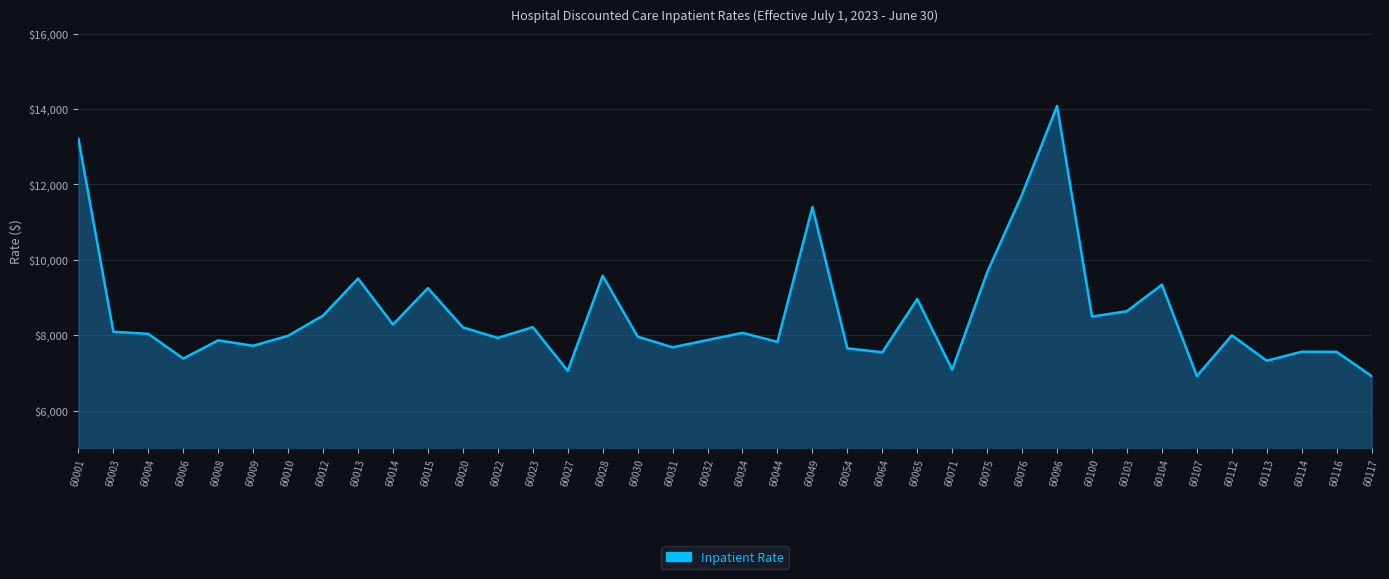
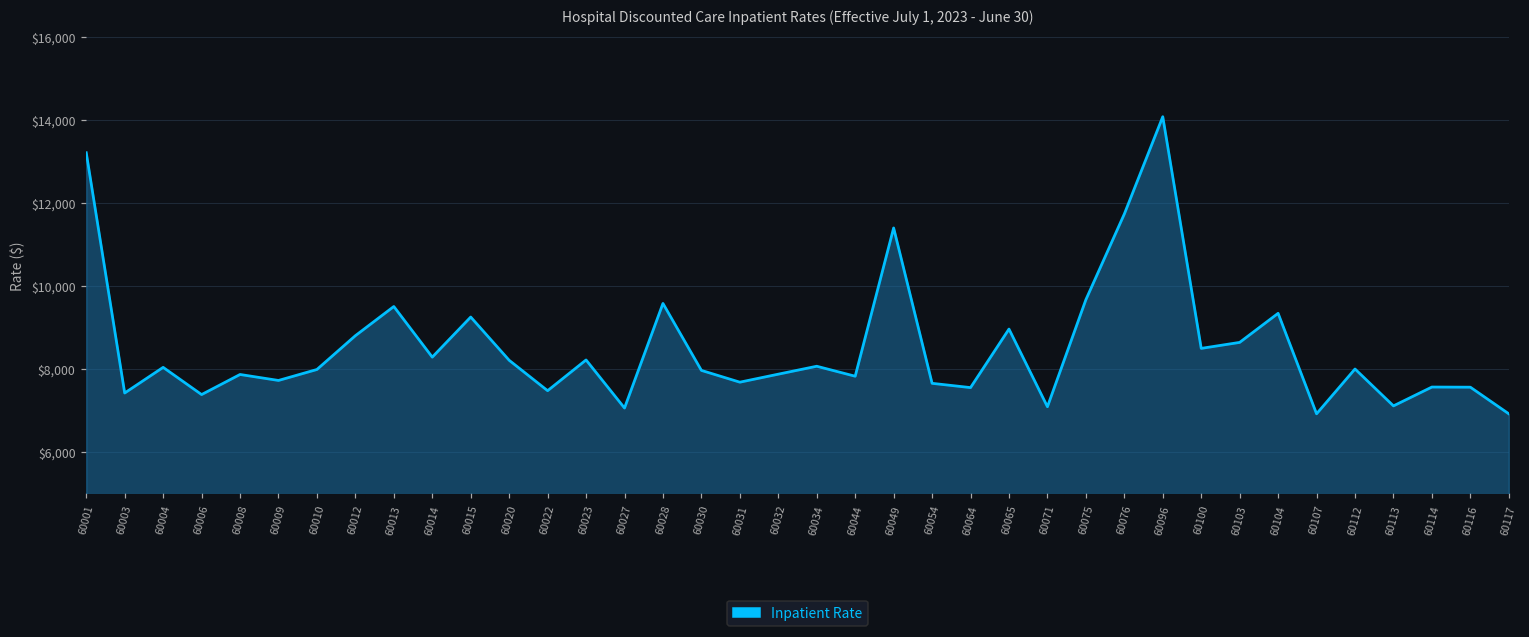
60003: $8,100 -> $7,400
60012: $8,500 -> $8,800
60022: $7,900 -> $7,500
60113: $7,300 -> $7,100
